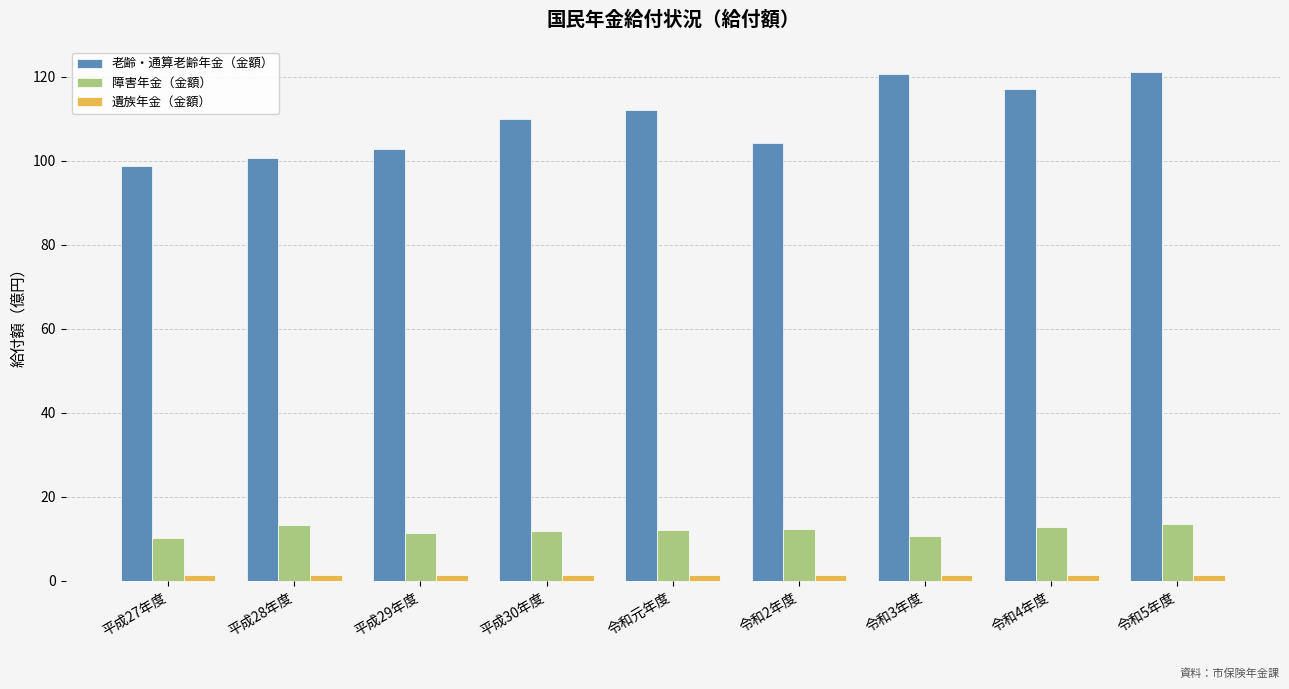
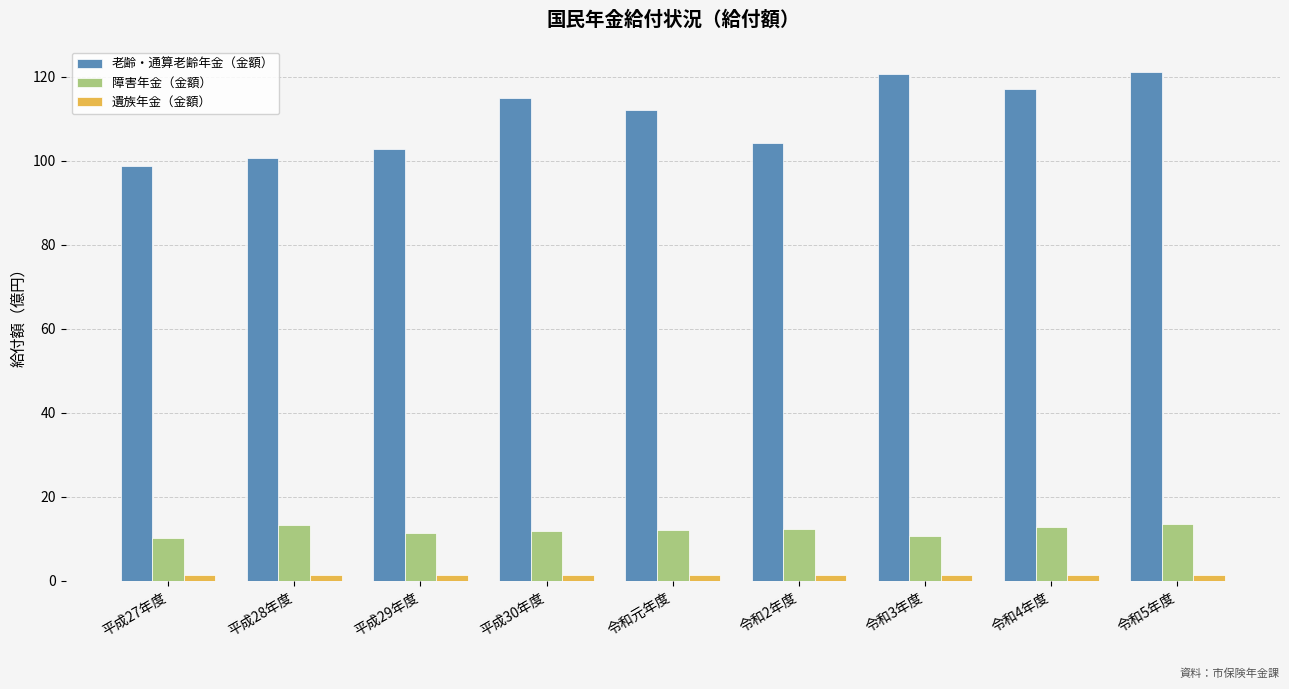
老齢・通算老齢年金（金額）, 平成30年度: 110 -> 115
